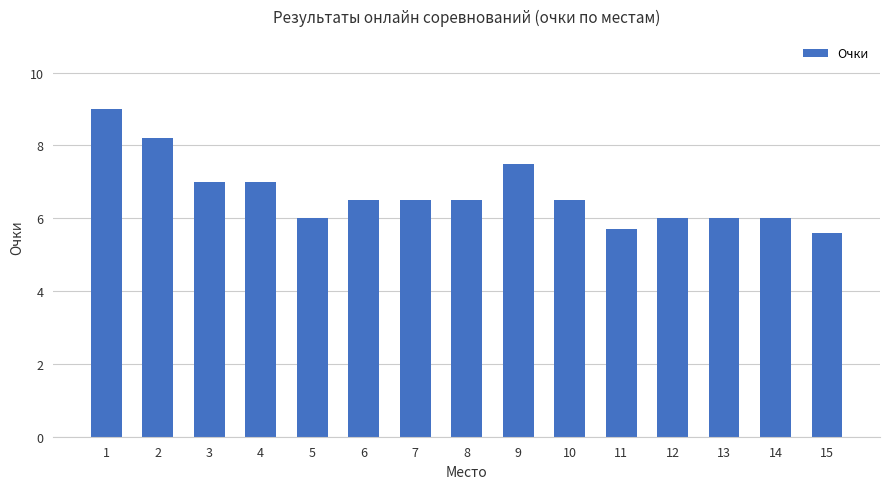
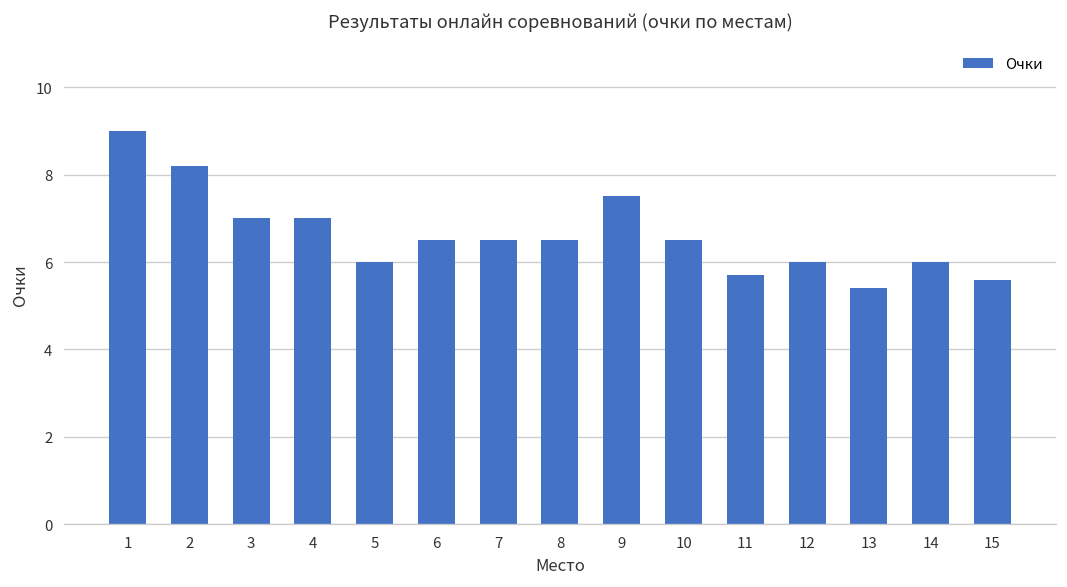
13: 6.0 -> 5.4
